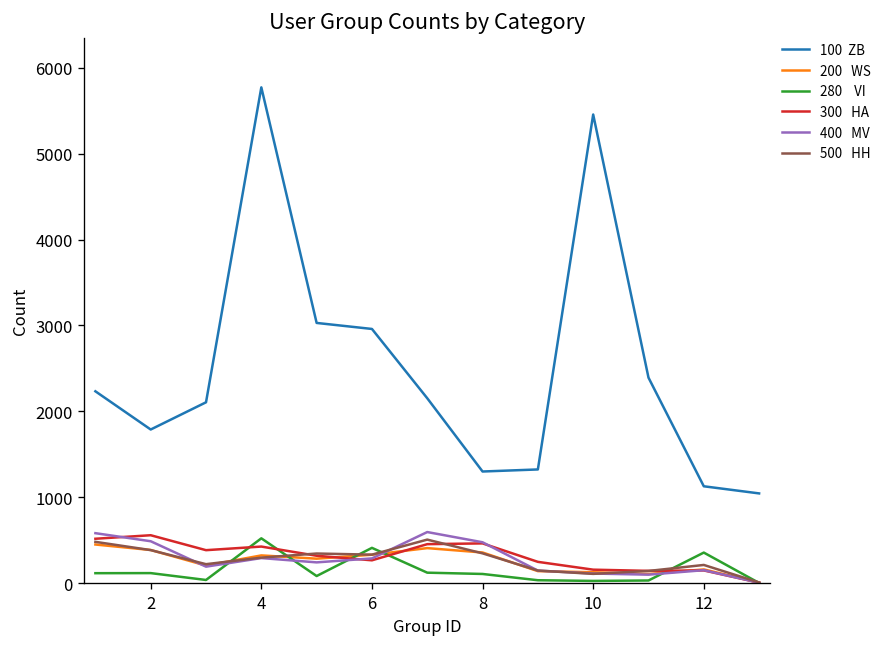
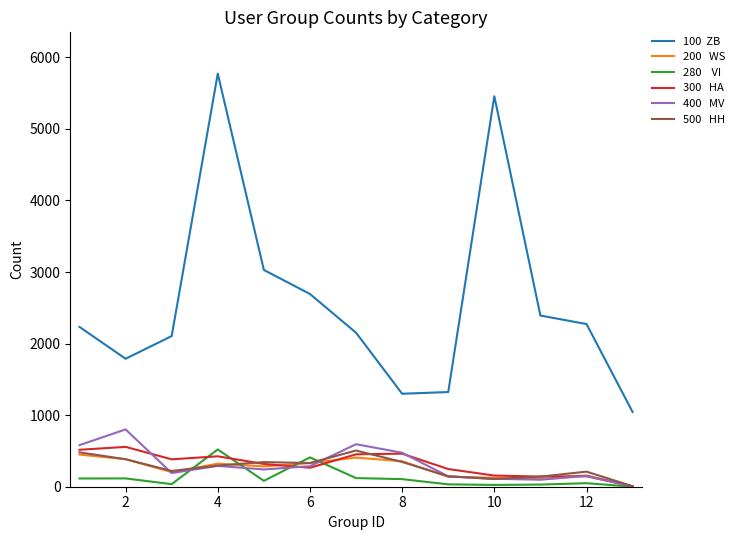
400 MV, 2: 500 -> 800
100 ZB, 6: 3000 -> 2700
100 ZB, 12: 1100 -> 2300
280 VI, 12: 400 -> 0
